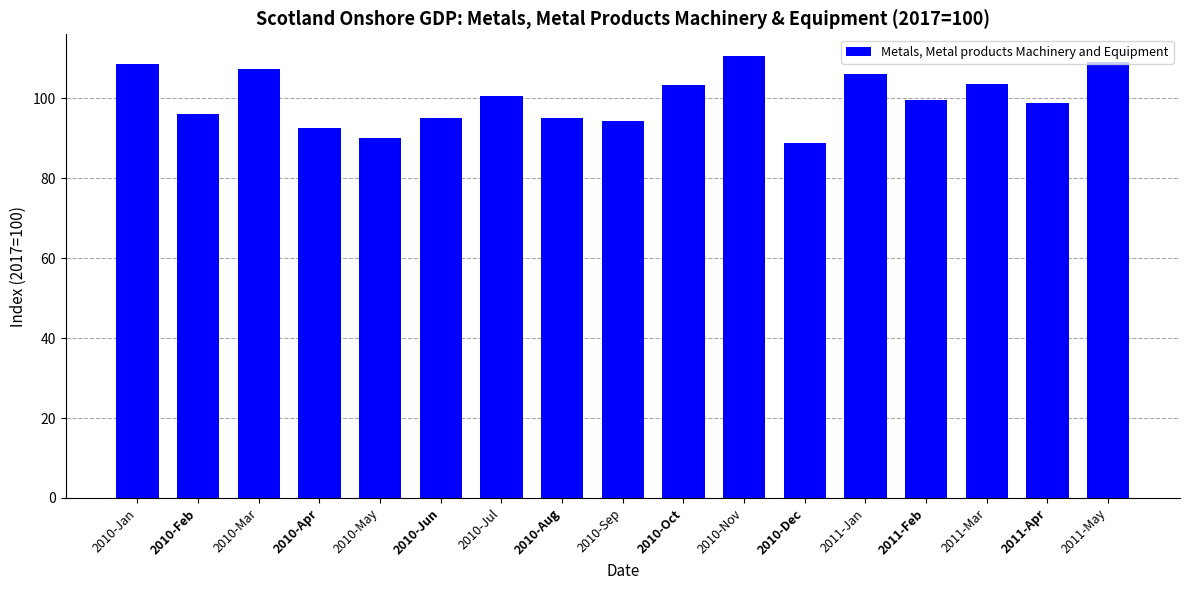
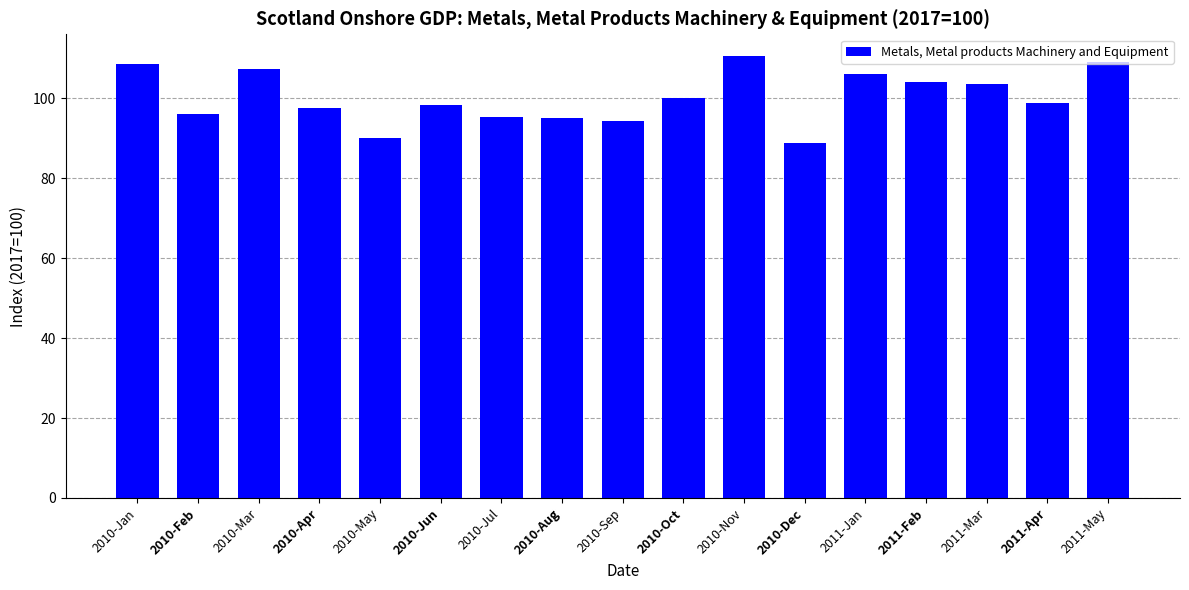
2010-Apr: 93 -> 98
2010-Jun: 95 -> 98
2010-Jul: 100 -> 95
2010-Oct: 103 -> 100
2011-Feb: 100 -> 104
